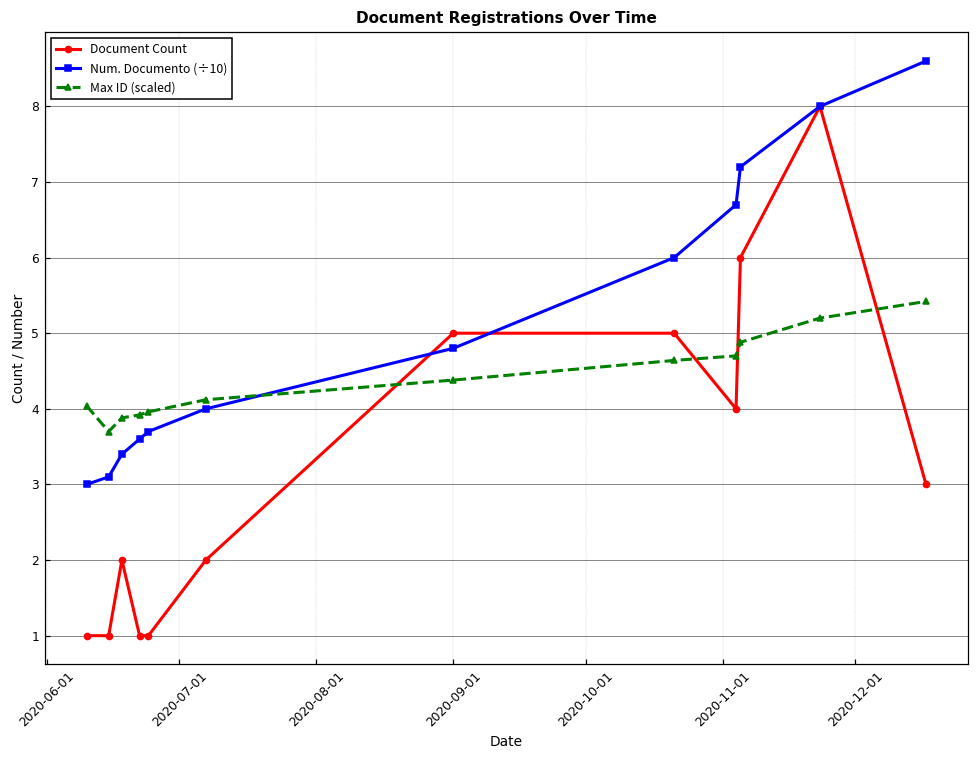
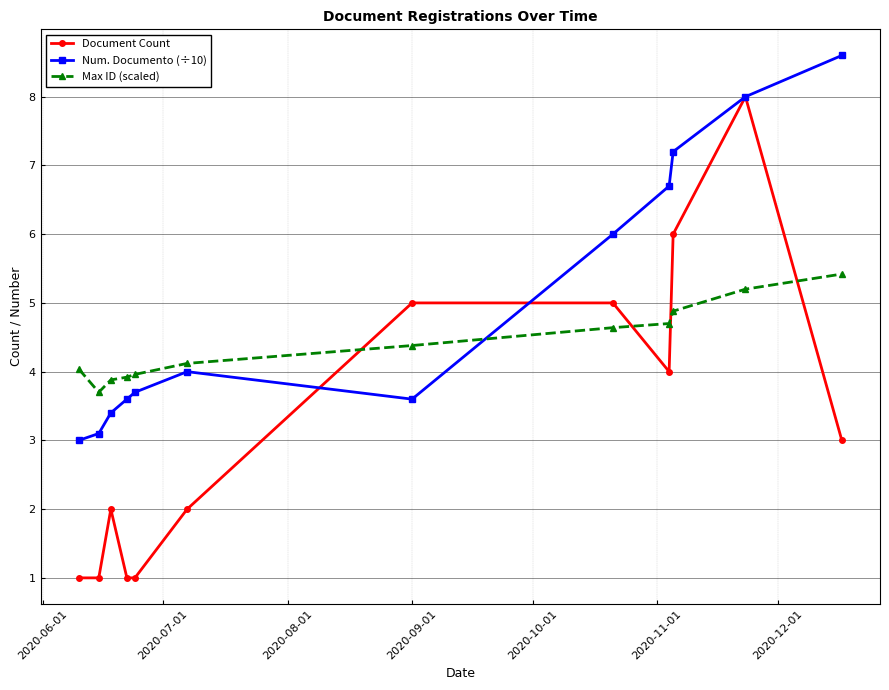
Num. Documento (÷10), 2020-09-01: 4.8 -> 3.6
